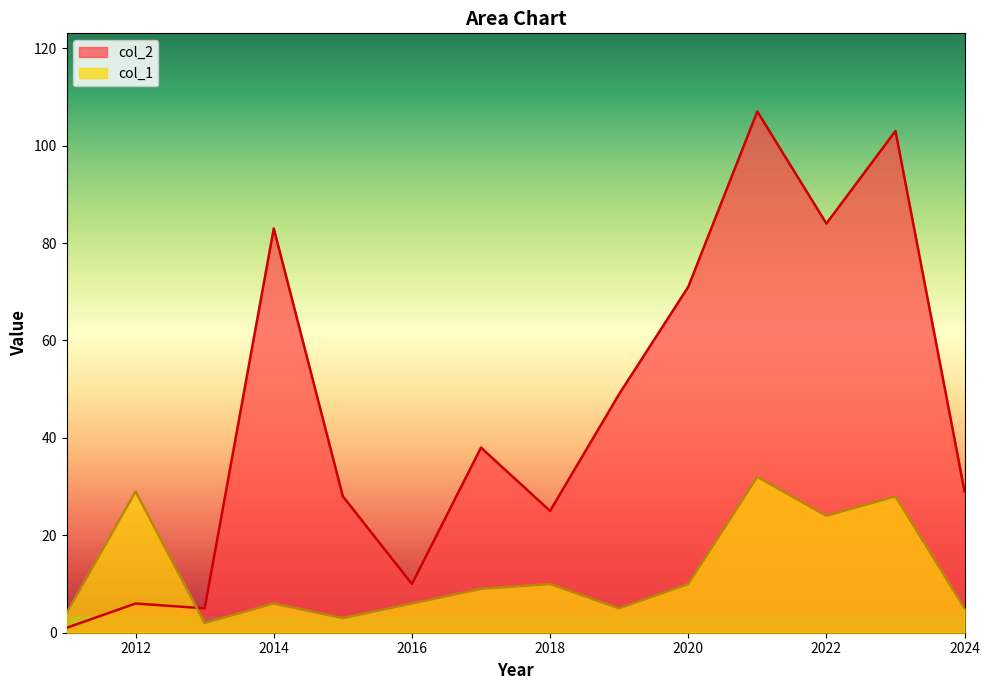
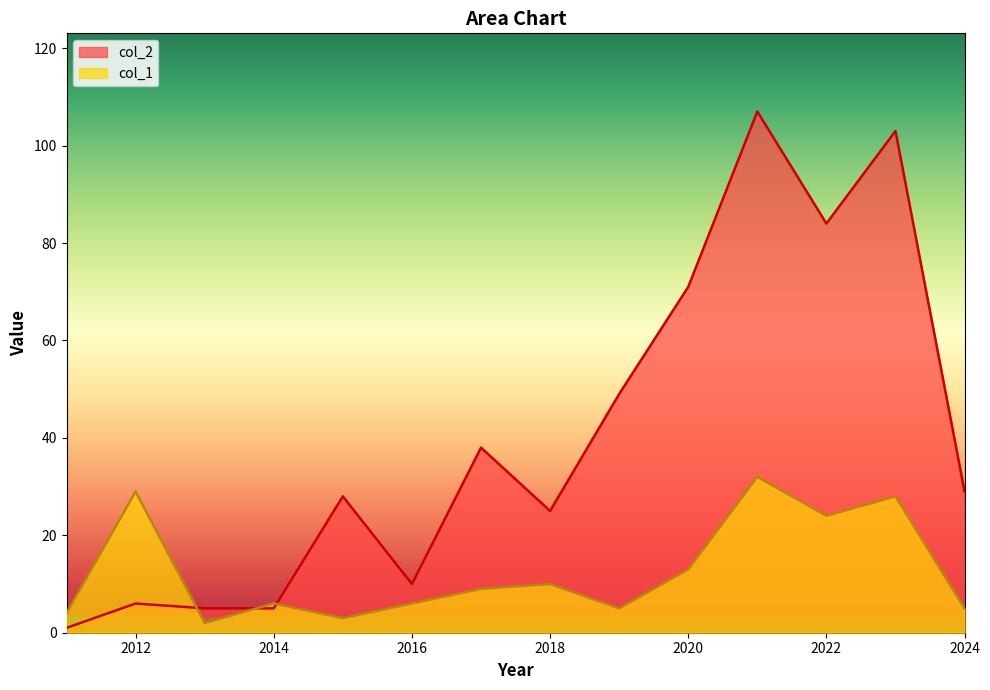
col_2, 2014: 83 -> 5
col_1, 2020: 10 -> 13
